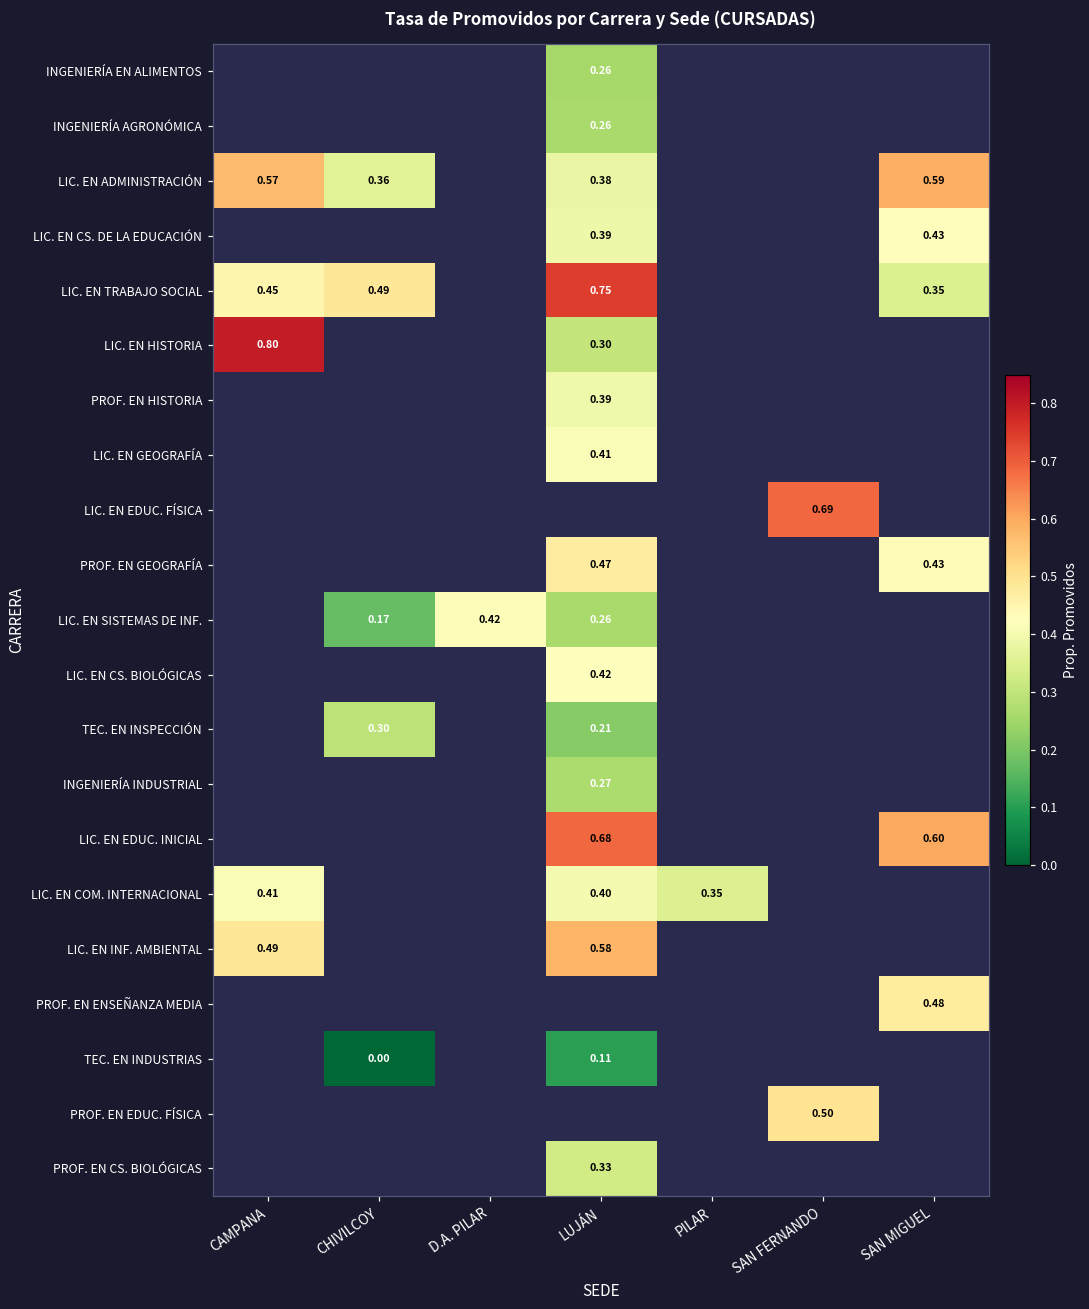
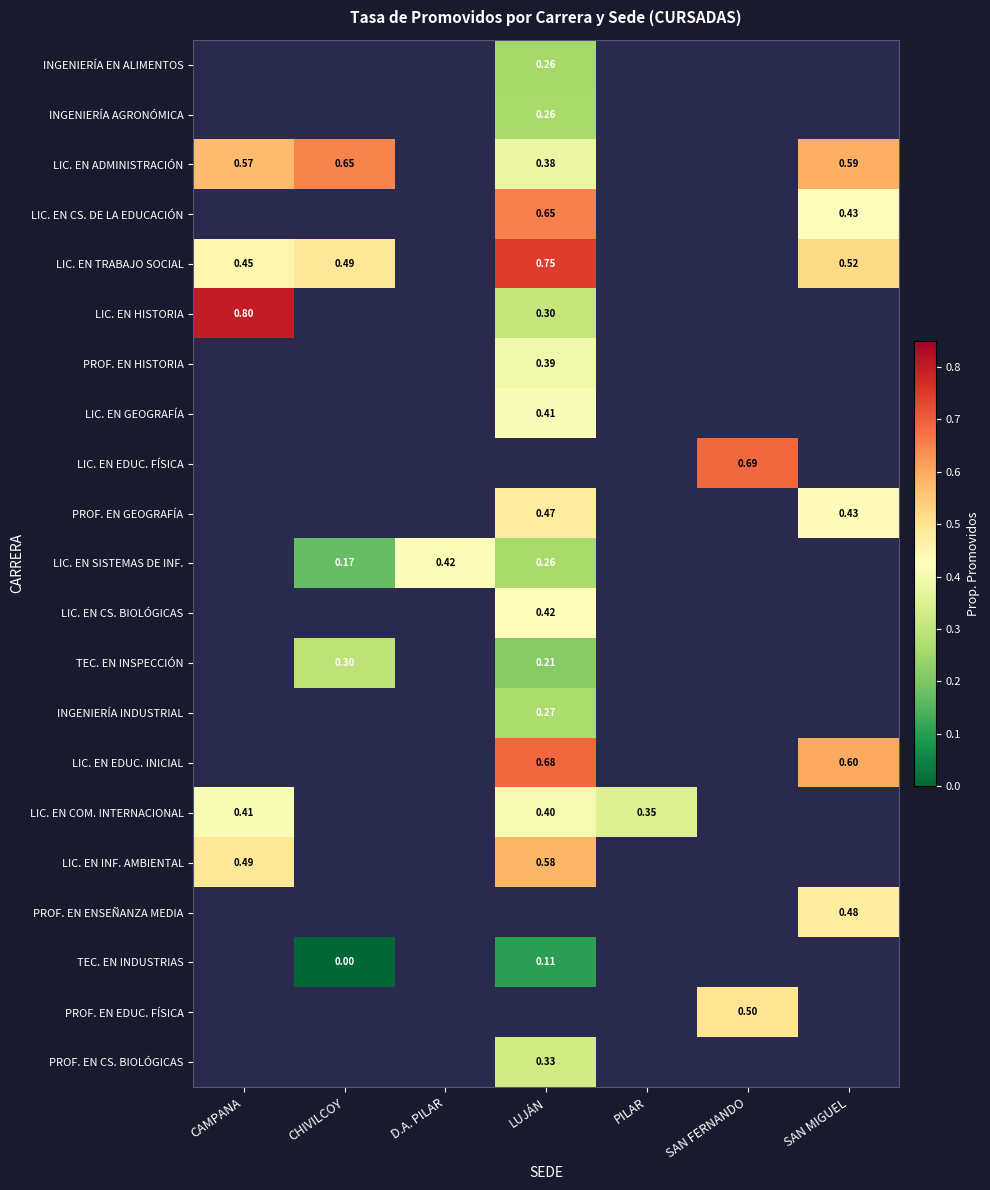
LIC. EN ADMINISTRACIÓN, CHIVILCOY: 0.36 -> 0.65
LIC. EN CS. DE LA EDUCACIÓN, LUJÁN: 0.39 -> 0.65
LIC. EN TRABAJO SOCIAL, SAN MIGUEL: 0.35 -> 0.52
